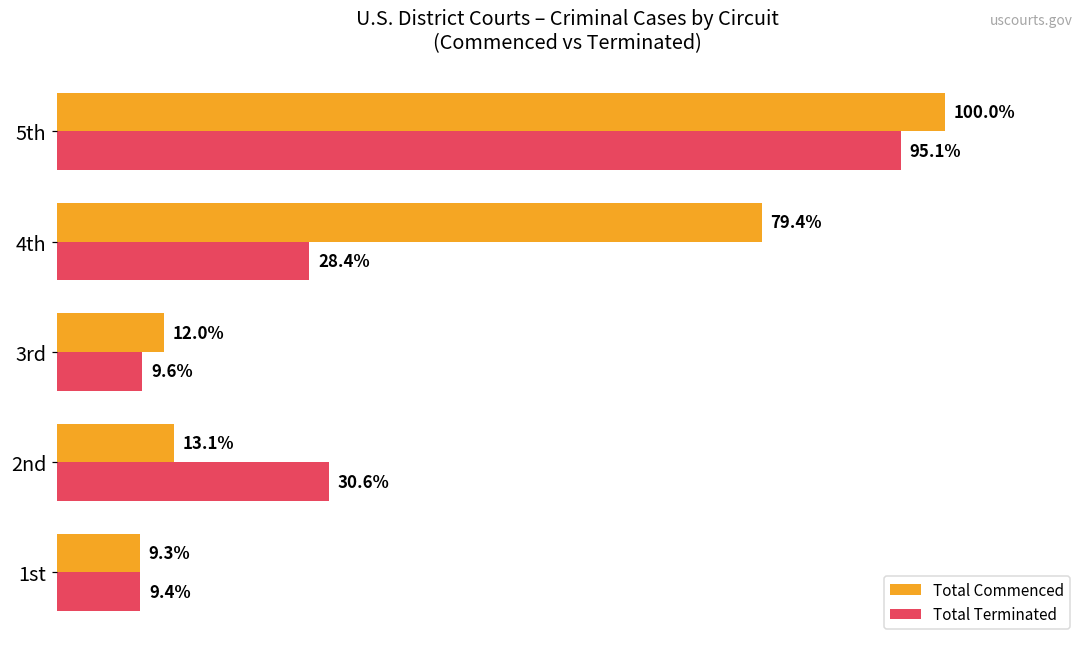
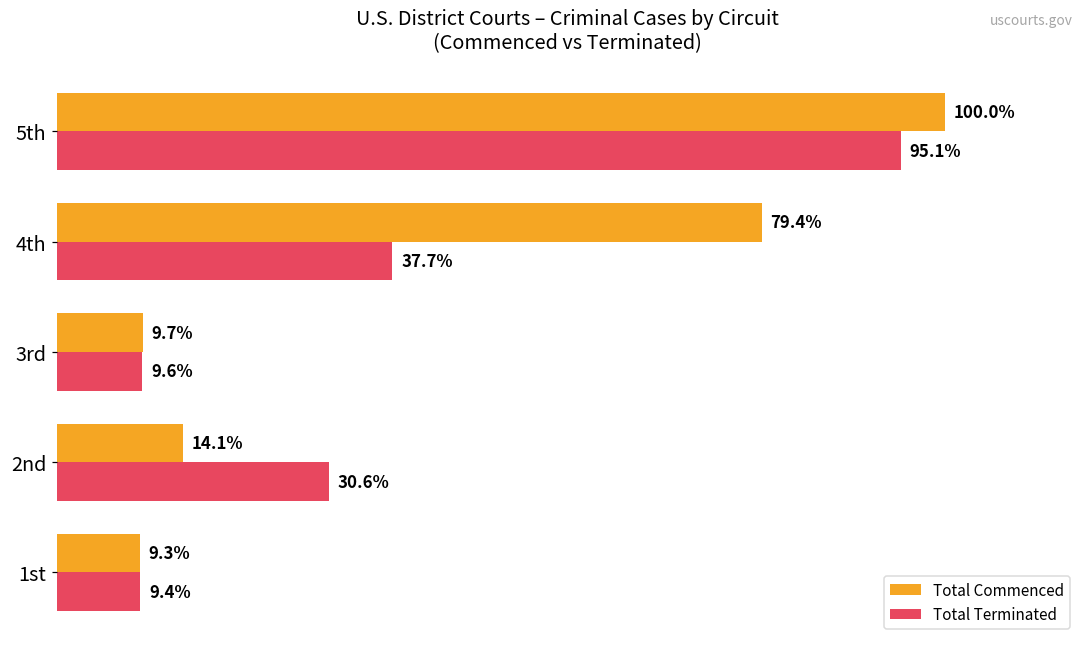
Total Terminated, 4th: 28.4% -> 37.7%
Total Commenced, 3rd: 12.0% -> 9.7%
Total Commenced, 2nd: 13.1% -> 14.1%
